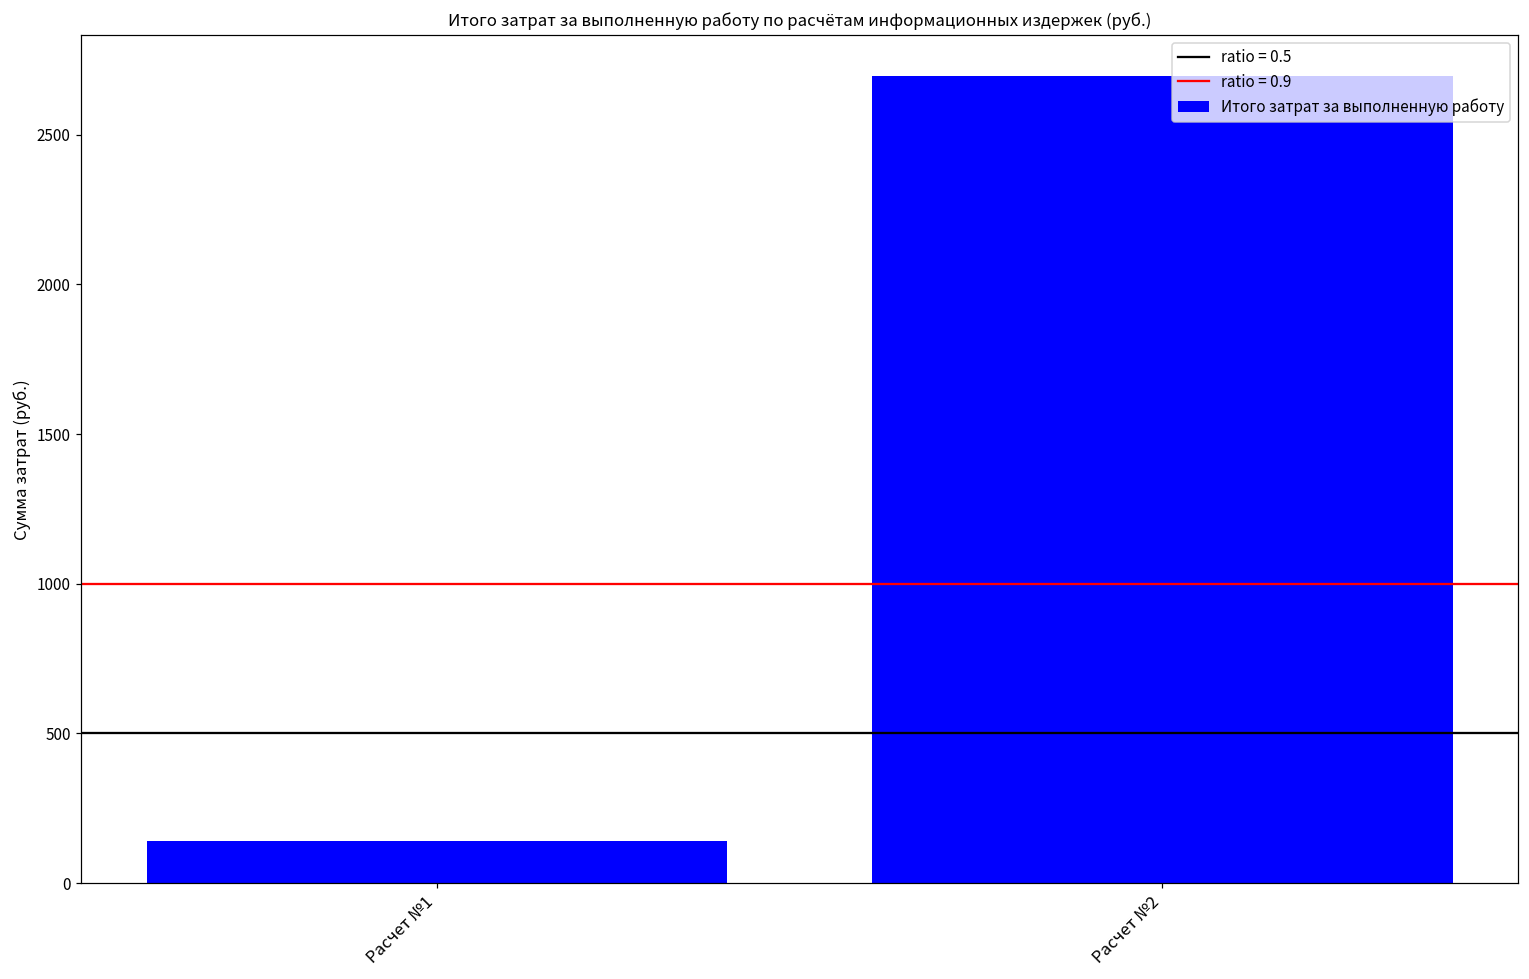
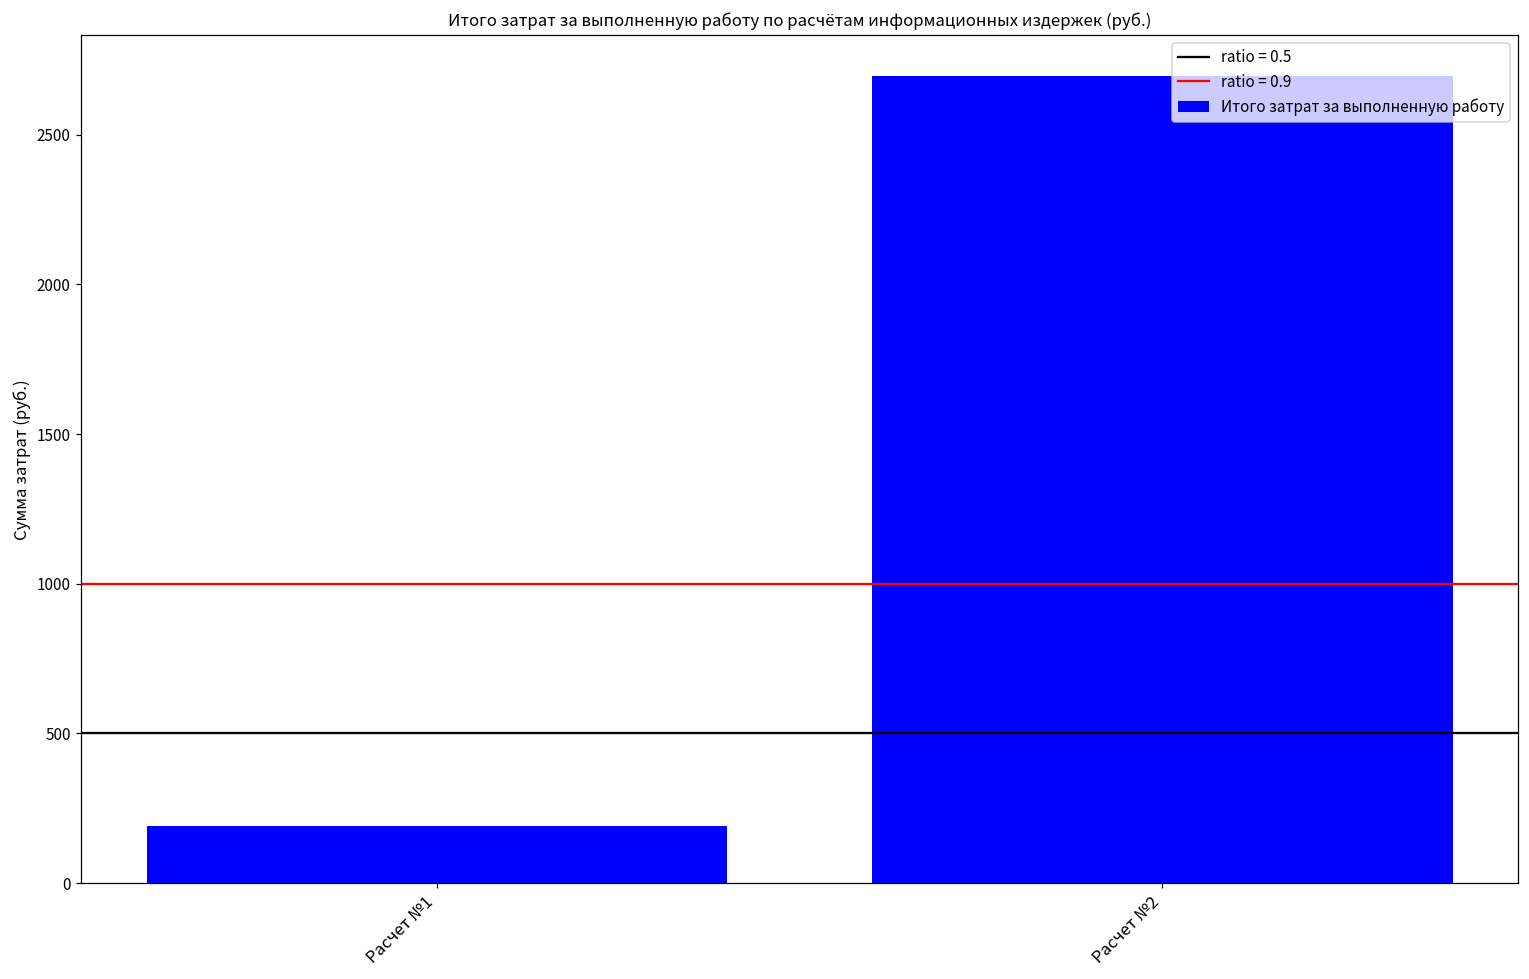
Расчет №1: 140 -> 190
